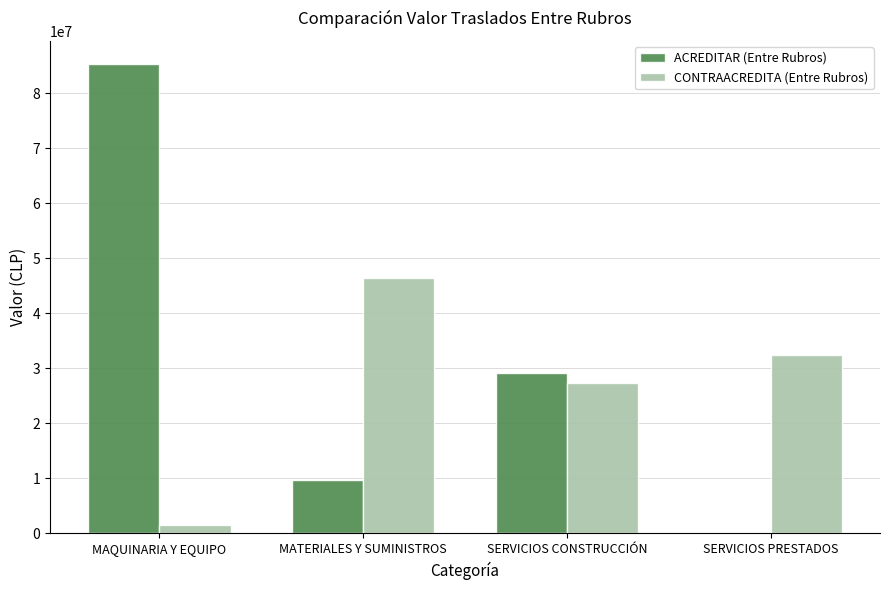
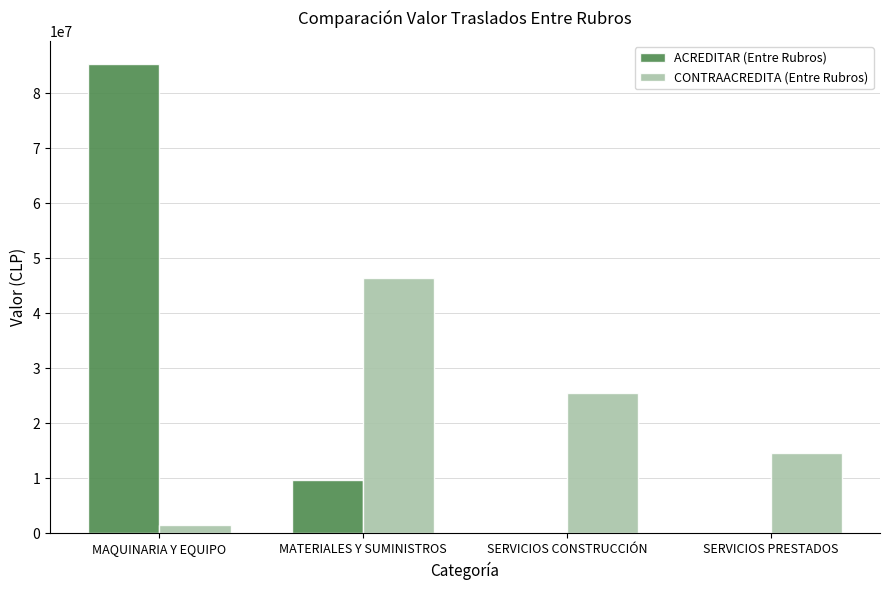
ACREDITAR (Entre Rubros), SERVICIOS CONSTRUCCIÓN: 29000000 -> 0
CONTRAACREDITA (Entre Rubros), SERVICIOS CONSTRUCCIÓN: 27000000 -> 26000000
CONTRAACREDITA (Entre Rubros), SERVICIOS PRESTADOS: 32000000 -> 15000000
